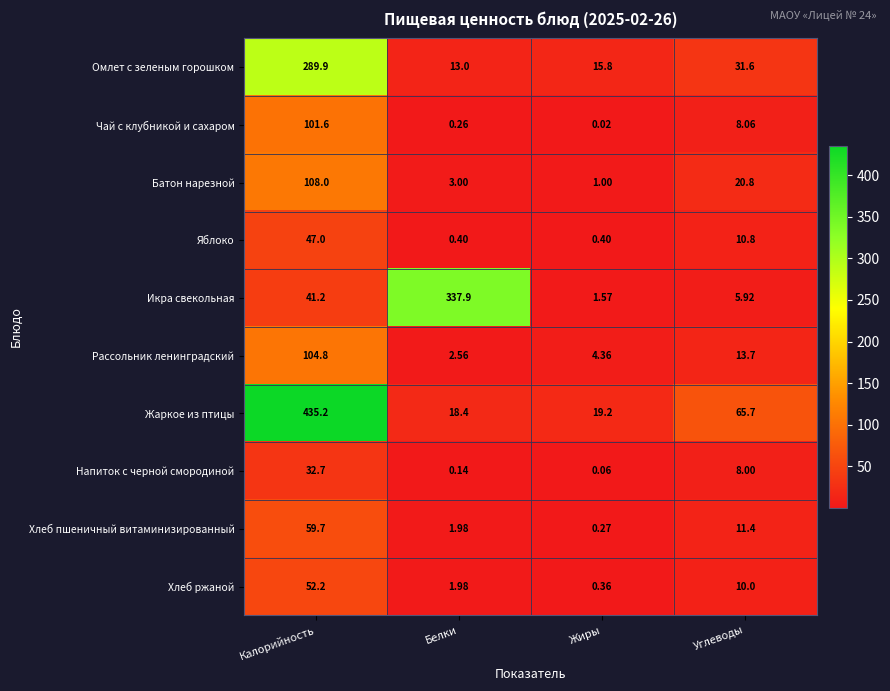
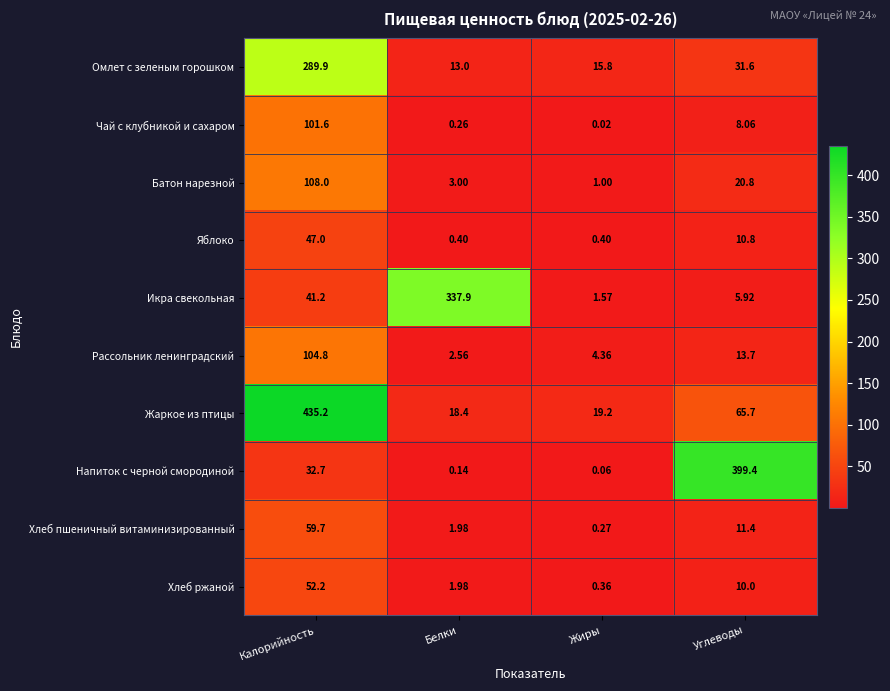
Напиток с черной смородиной, Углеводы: 8.00 -> 399.4
